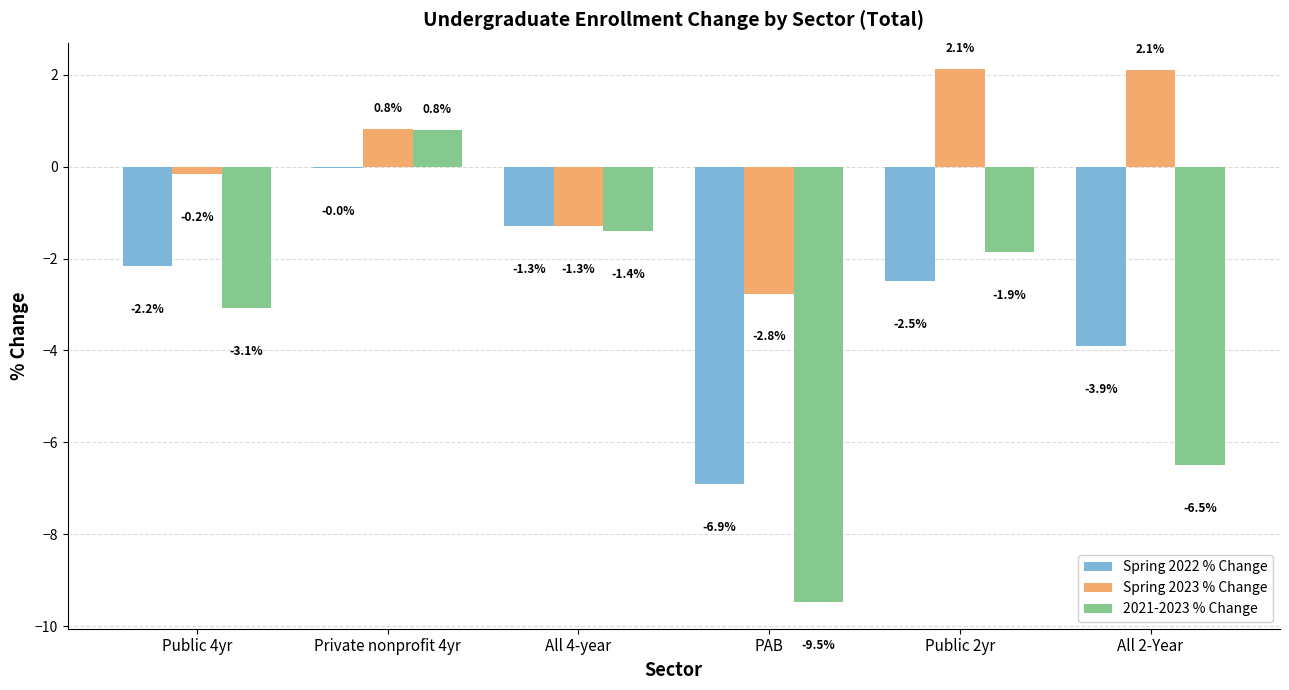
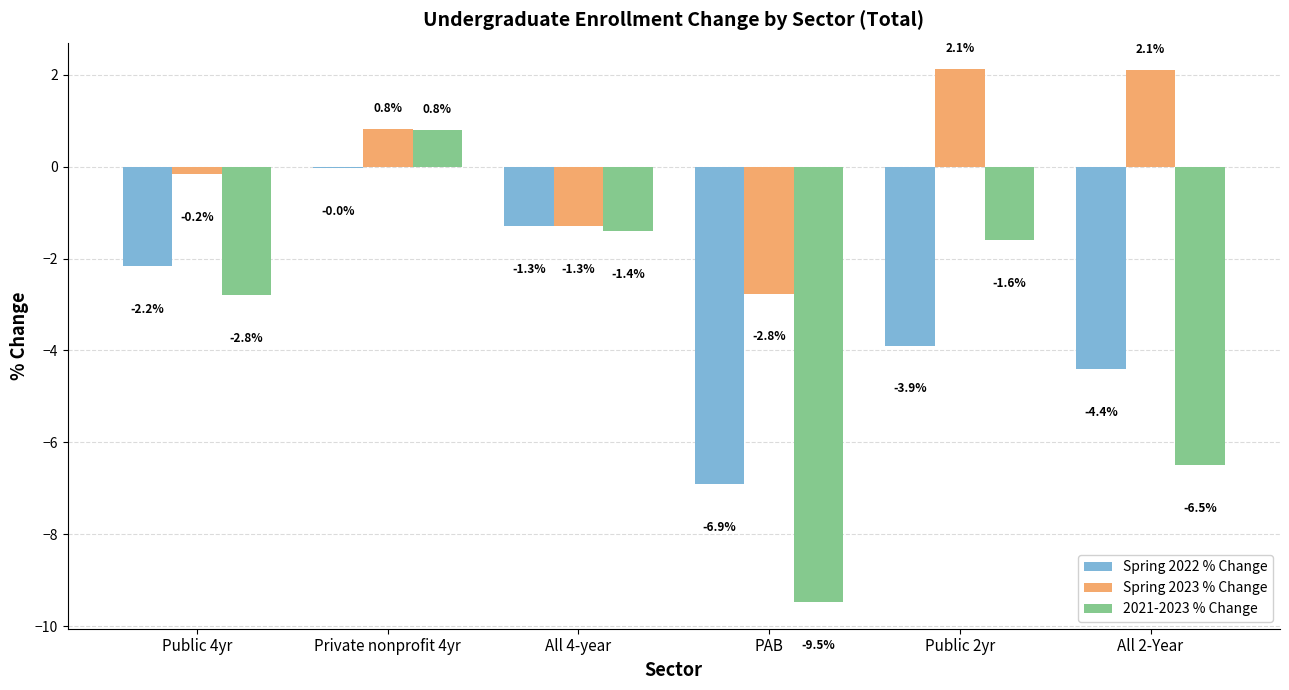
2021-2023 % Change, Public 4yr: -3.1% -> -2.8%
Spring 2022 % Change, Public 2yr: -2.5% -> -3.9%
2021-2023 % Change, Public 2yr: -1.9% -> -1.6%
Spring 2022 % Change, All 2-Year: -3.9% -> -4.4%
